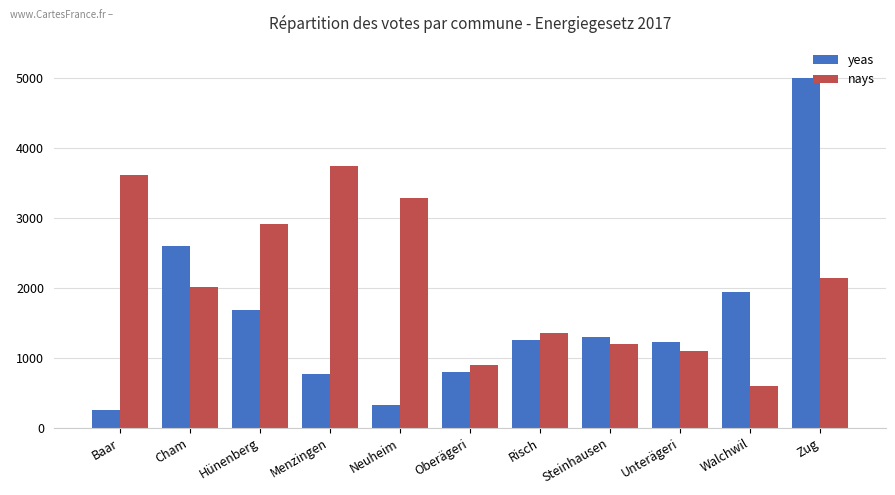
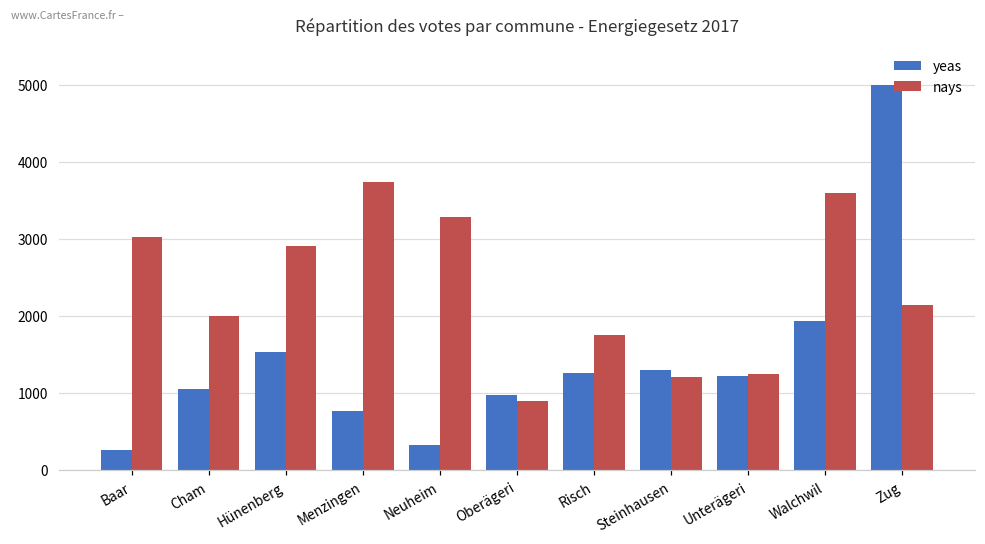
nays, Baar: 3600 -> 3000
yeas, Cham: 2600 -> 1000
yeas, Hünenberg: 1700 -> 1500
yeas, Oberägeri: 800 -> 1000
nays, Risch: 1400 -> 1800
nays, Unterägeri: 1100 -> 1300
nays, Walchwil: 600 -> 3600
